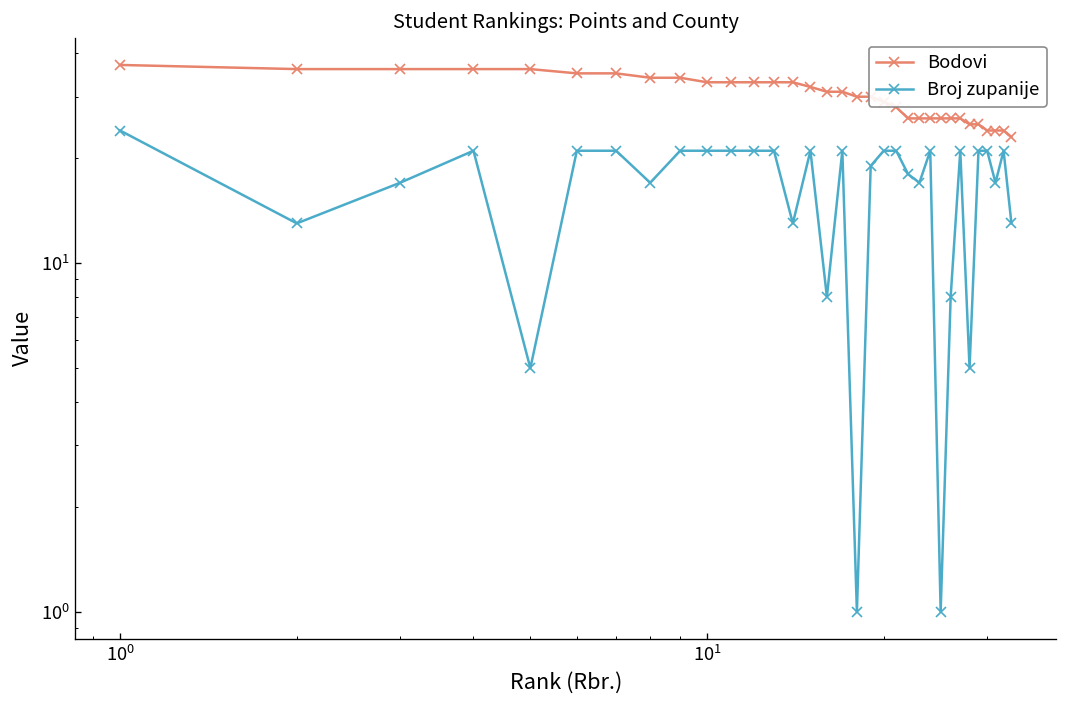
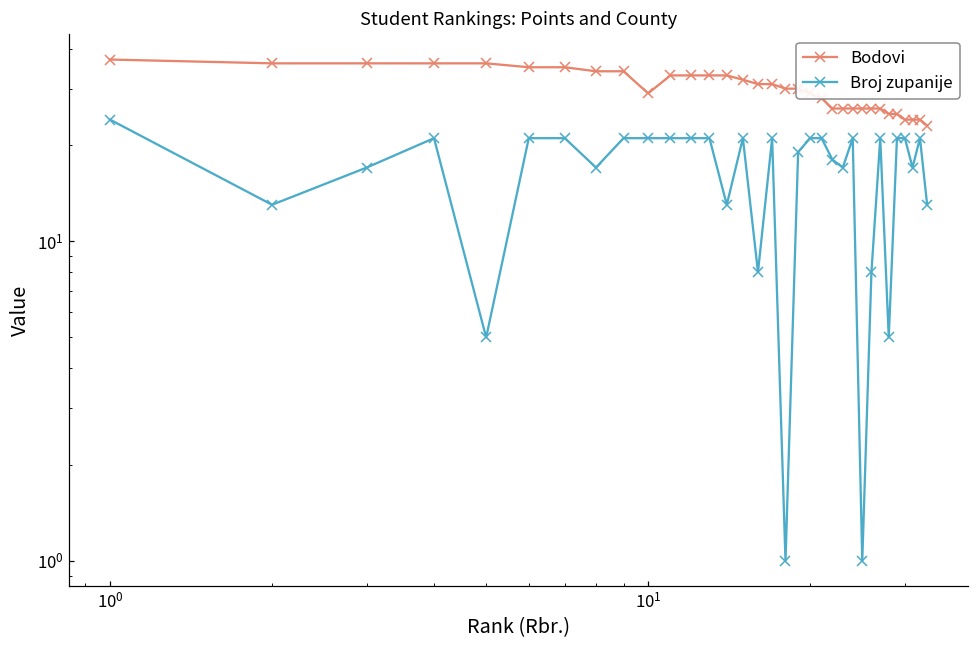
Bodovi, 10^1: 33 -> 29
